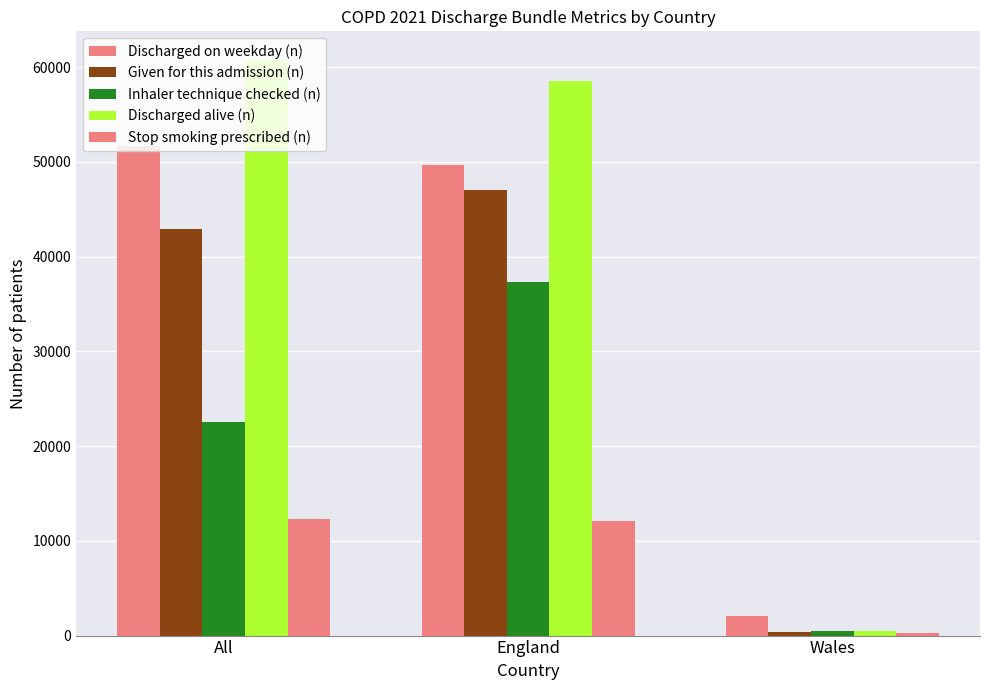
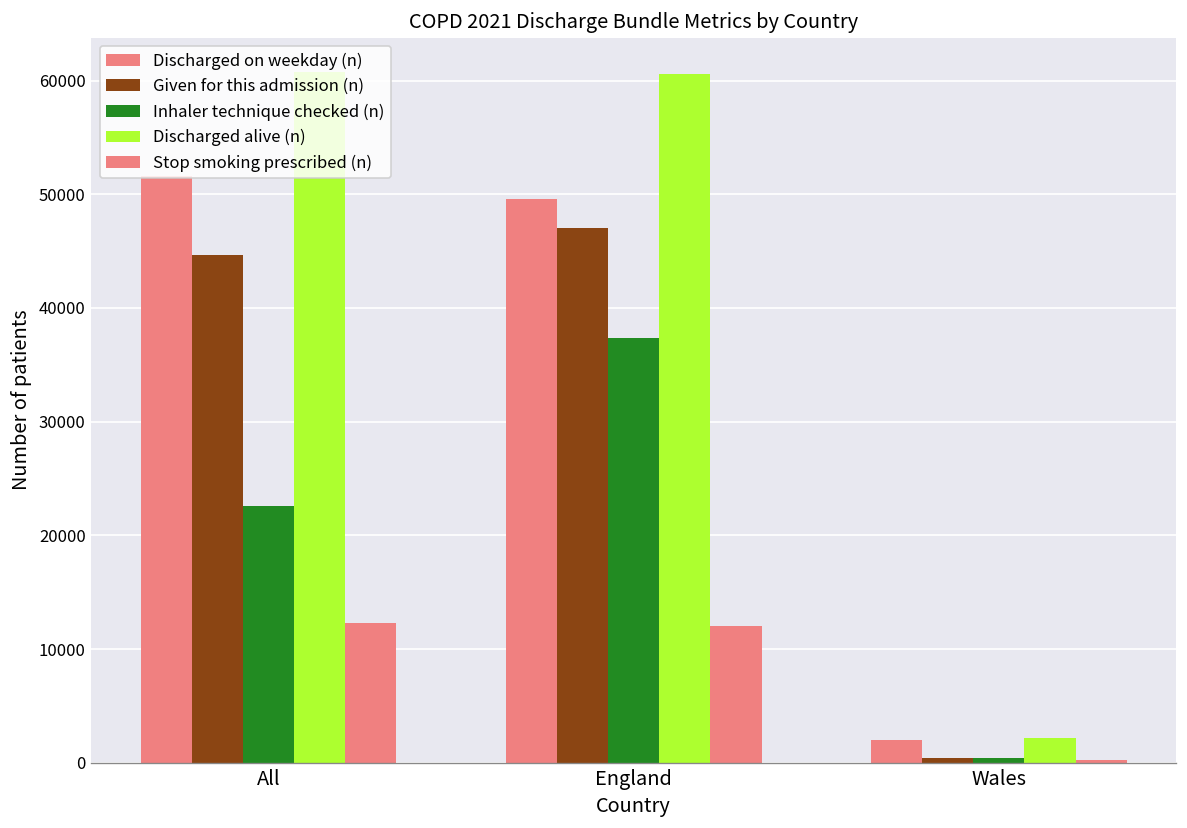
Given for this admission (n), All: 43000 -> 45000
Discharged alive (n), England: 59000 -> 61000
Discharged alive (n), Wales: 0 -> 2000
